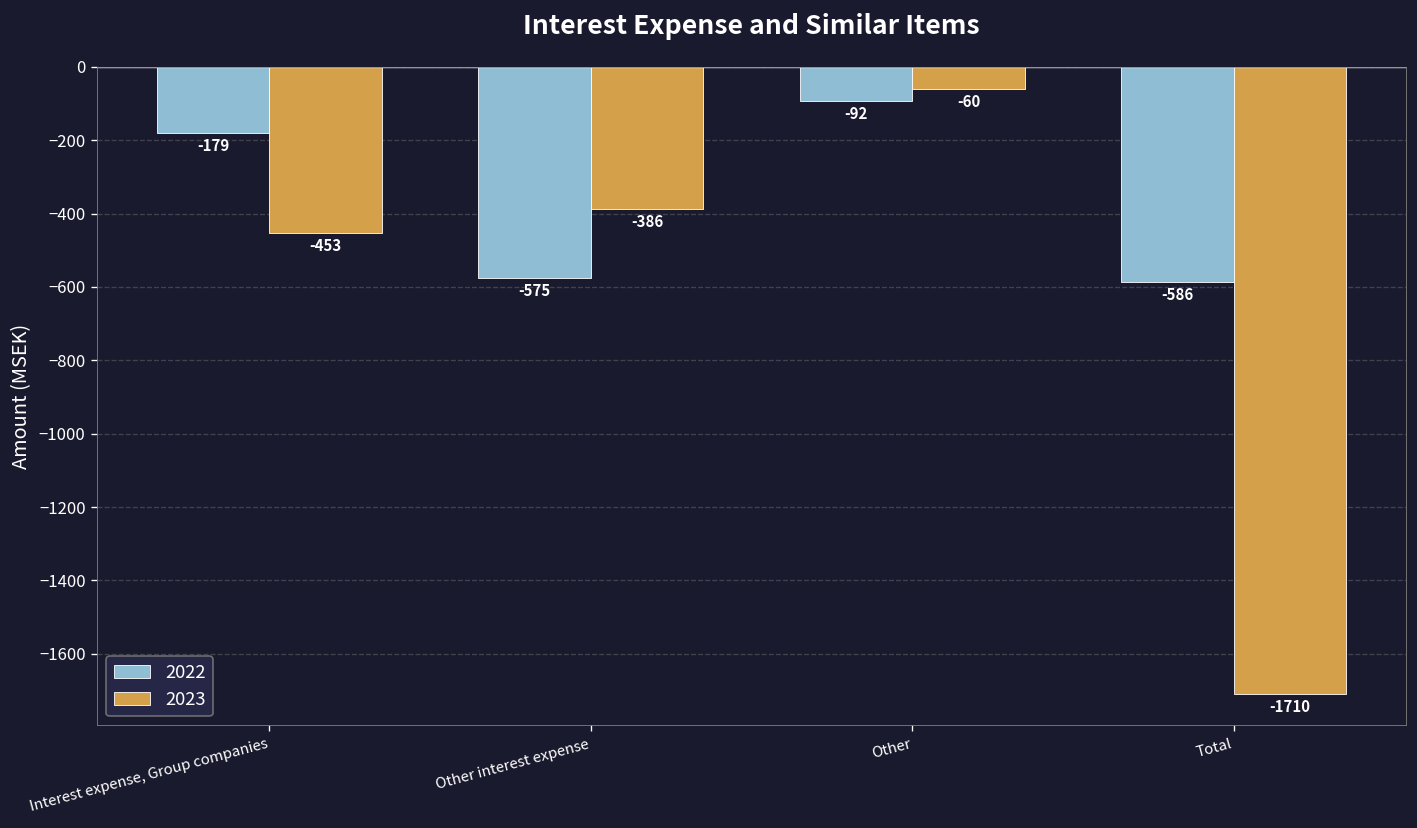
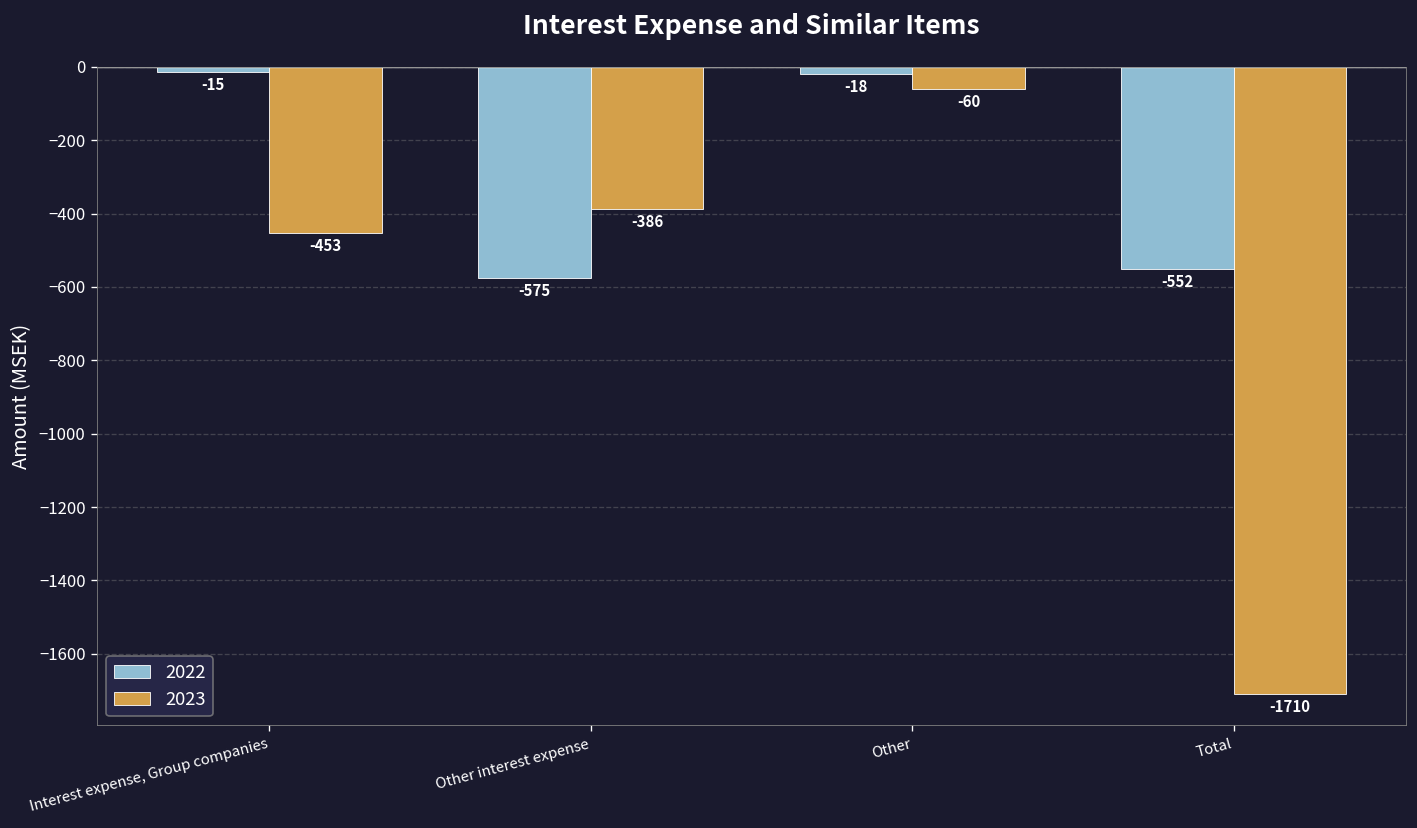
2022, Interest expense, Group companies: -179 -> -15
2022, Other: -92 -> -18
2022, Total: -586 -> -552
